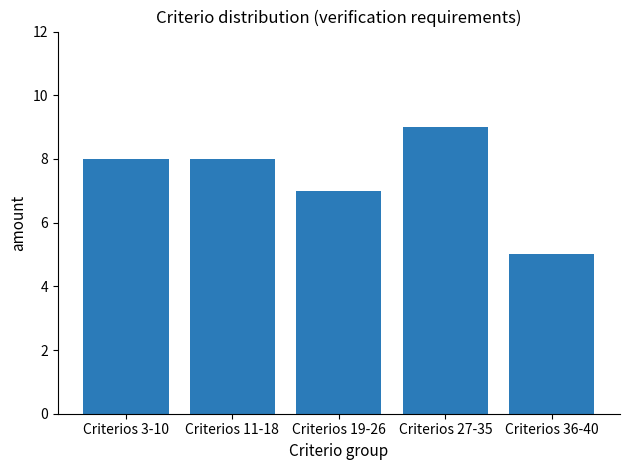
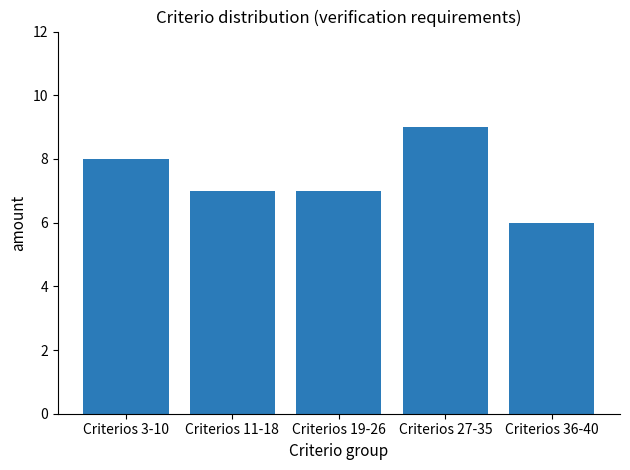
Criterios 11-18: 8 -> 7
Criterios 36-40: 5 -> 6
